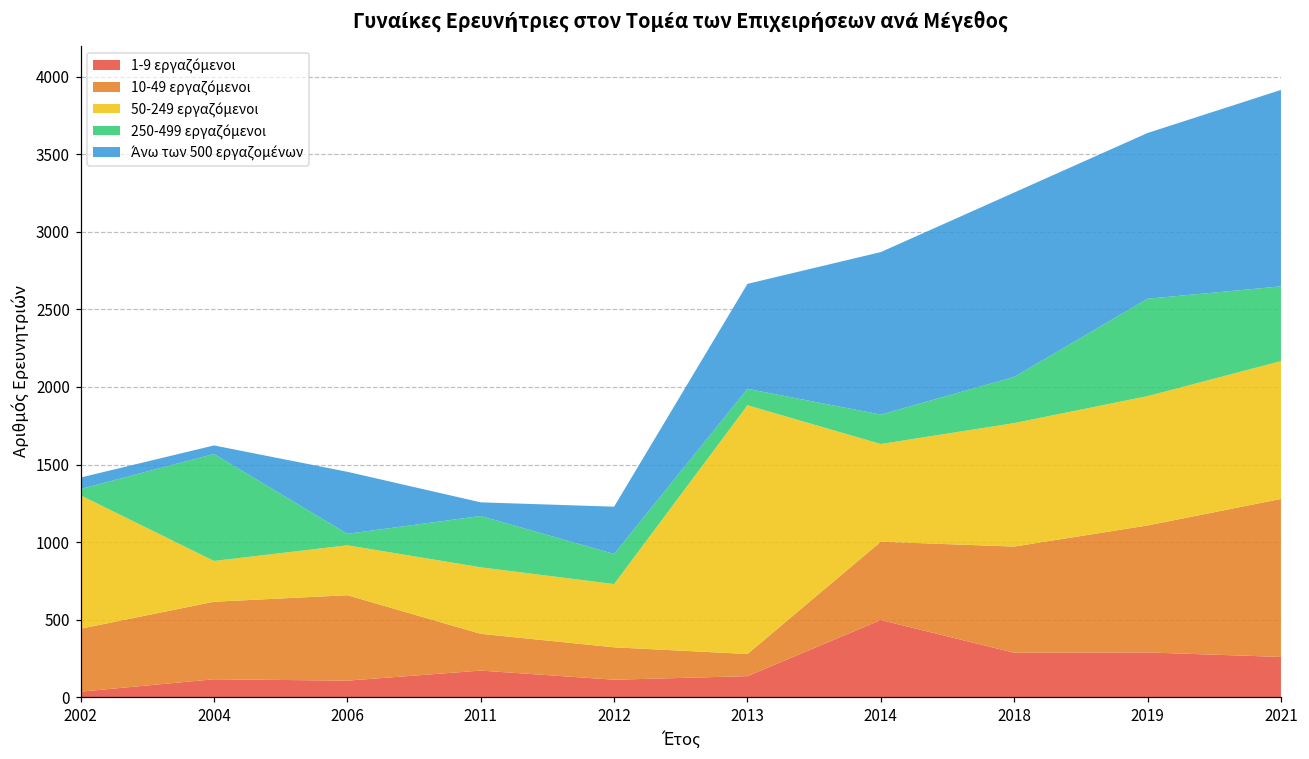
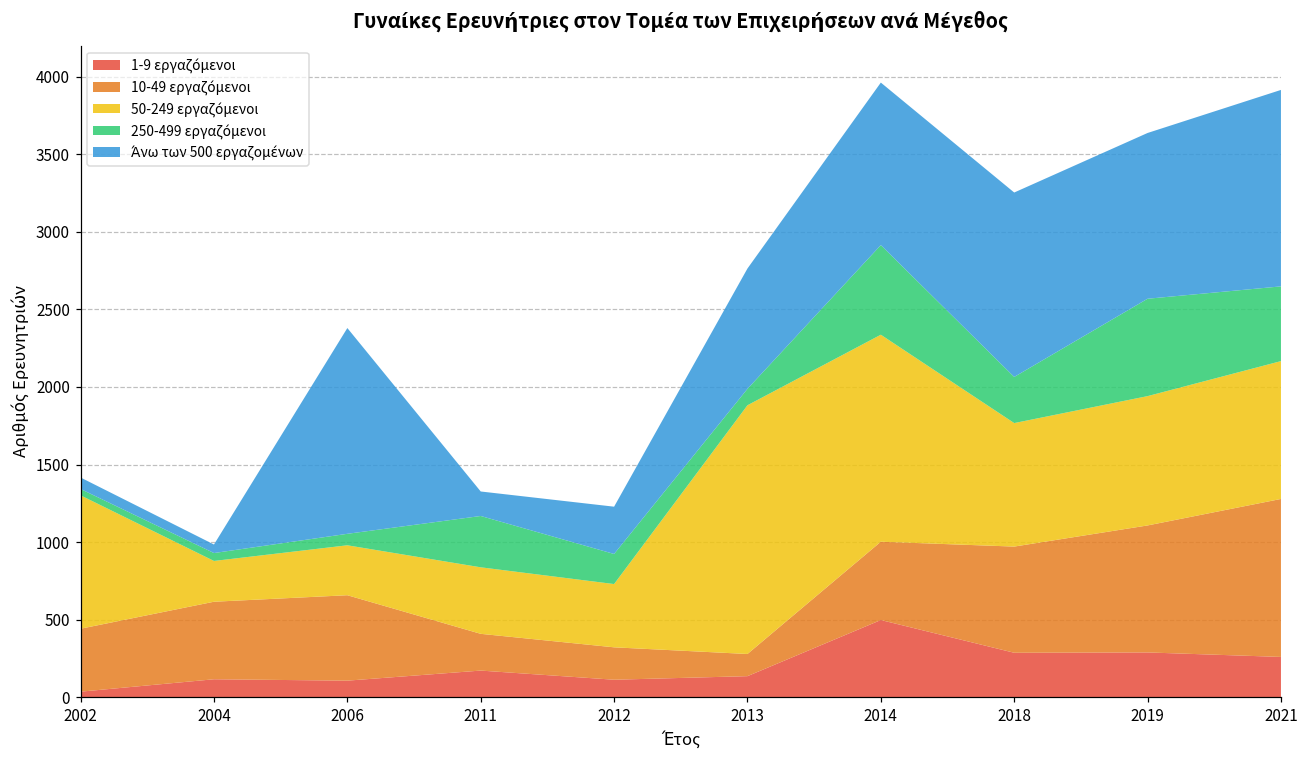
250-499 εργαζόμενοι, 2004: 690 -> 50
Άνω των 500 εργαζομένων, 2006: 400 -> 1330
Άνω των 500 εργαζομένων, 2011: 90 -> 160
Άνω των 500 εργαζομένων, 2013: 680 -> 780
50-249 εργαζόμενοι, 2014: 630 -> 1340
250-499 εργαζόμενοι, 2014: 190 -> 580
